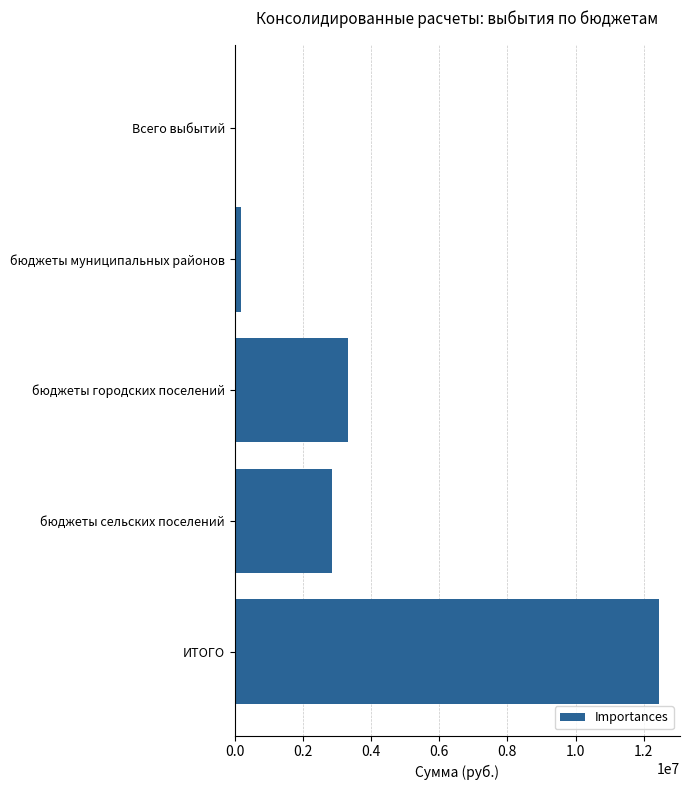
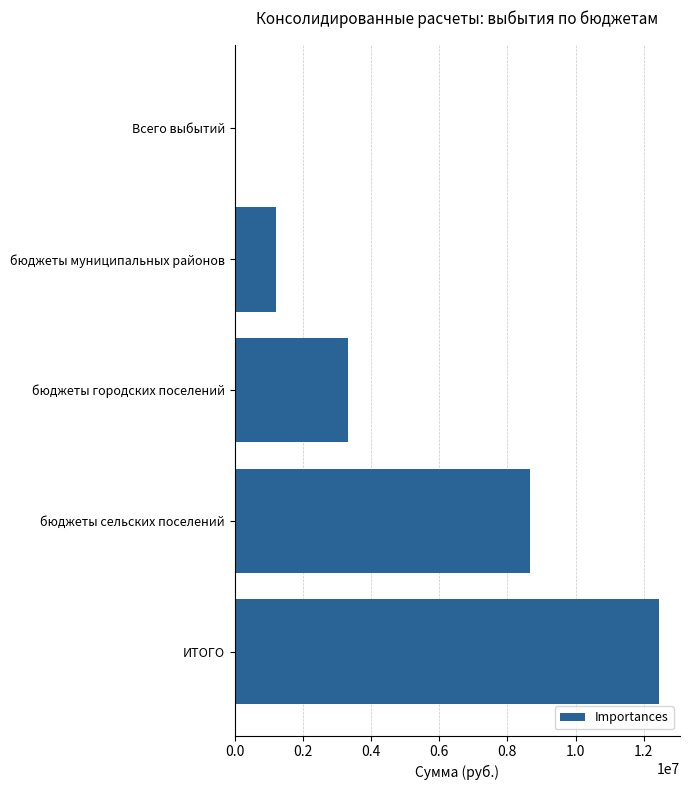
бюджеты муниципальных районов: 200000 -> 1200000
бюджеты сельских поселений: 2900000 -> 8700000
